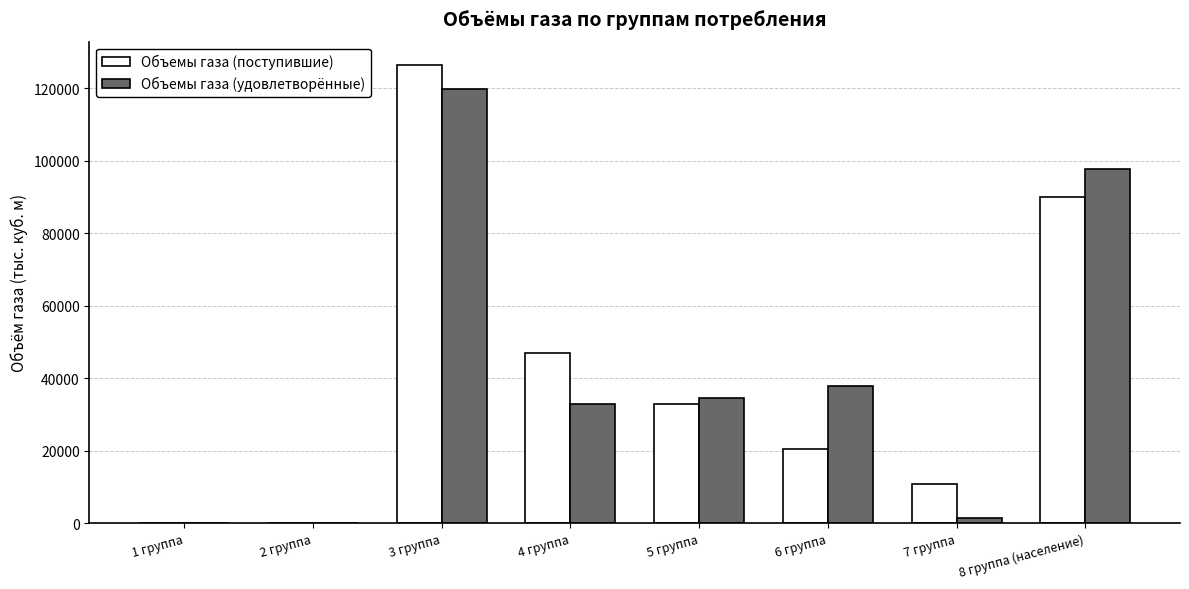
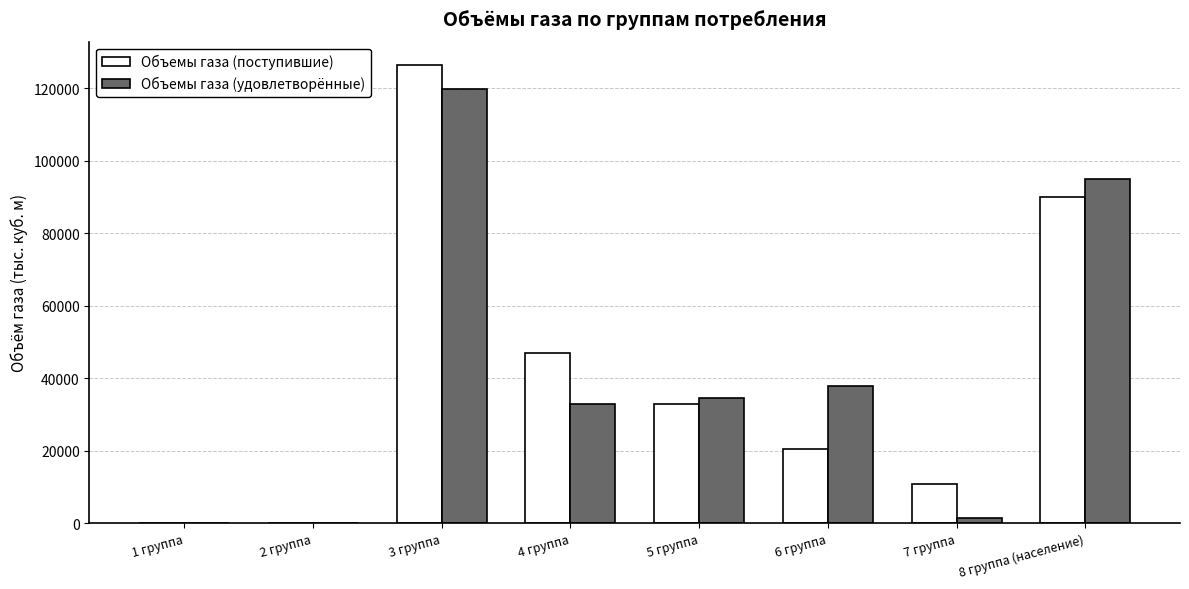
Объемы газа (удовлетворённые), 8 группа (население): 98000 -> 95000
